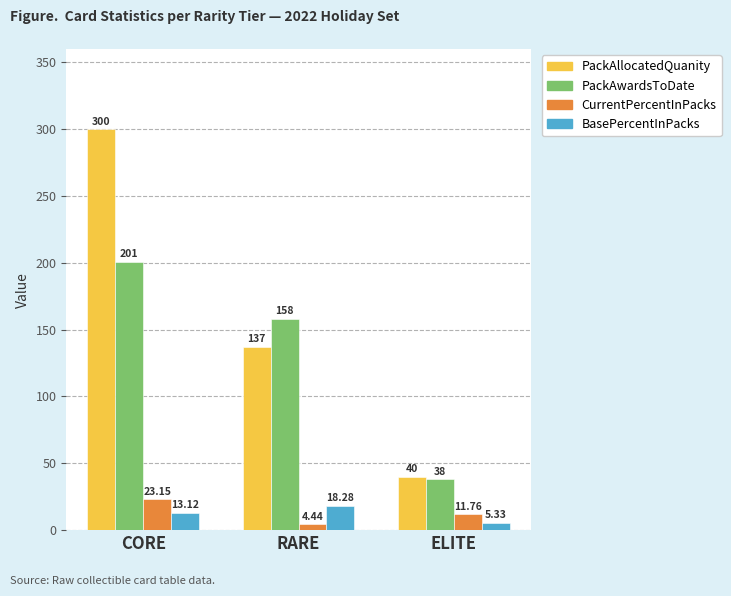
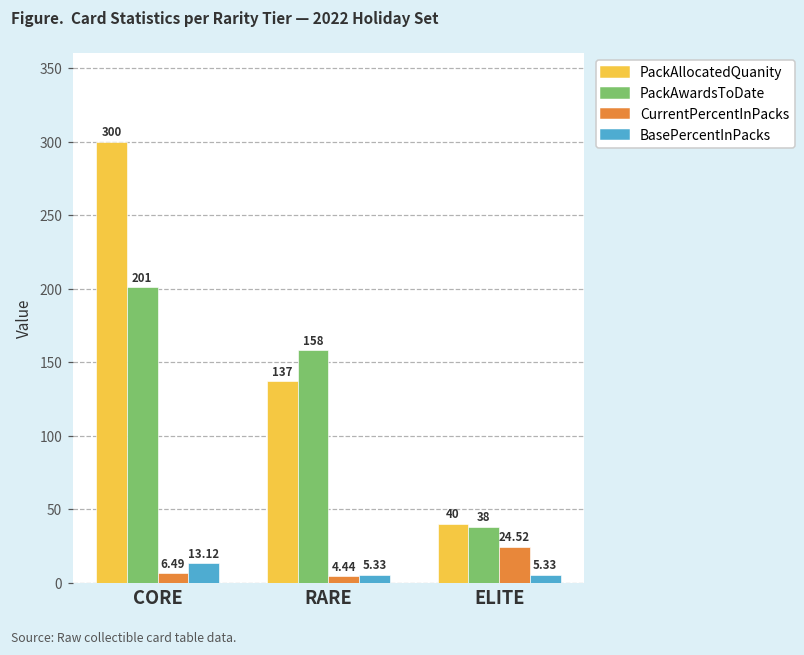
CurrentPercentInPacks, CORE: 23.15 -> 6.49
BasePercentInPacks, RARE: 18.28 -> 5.33
CurrentPercentInPacks, ELITE: 11.76 -> 24.52
